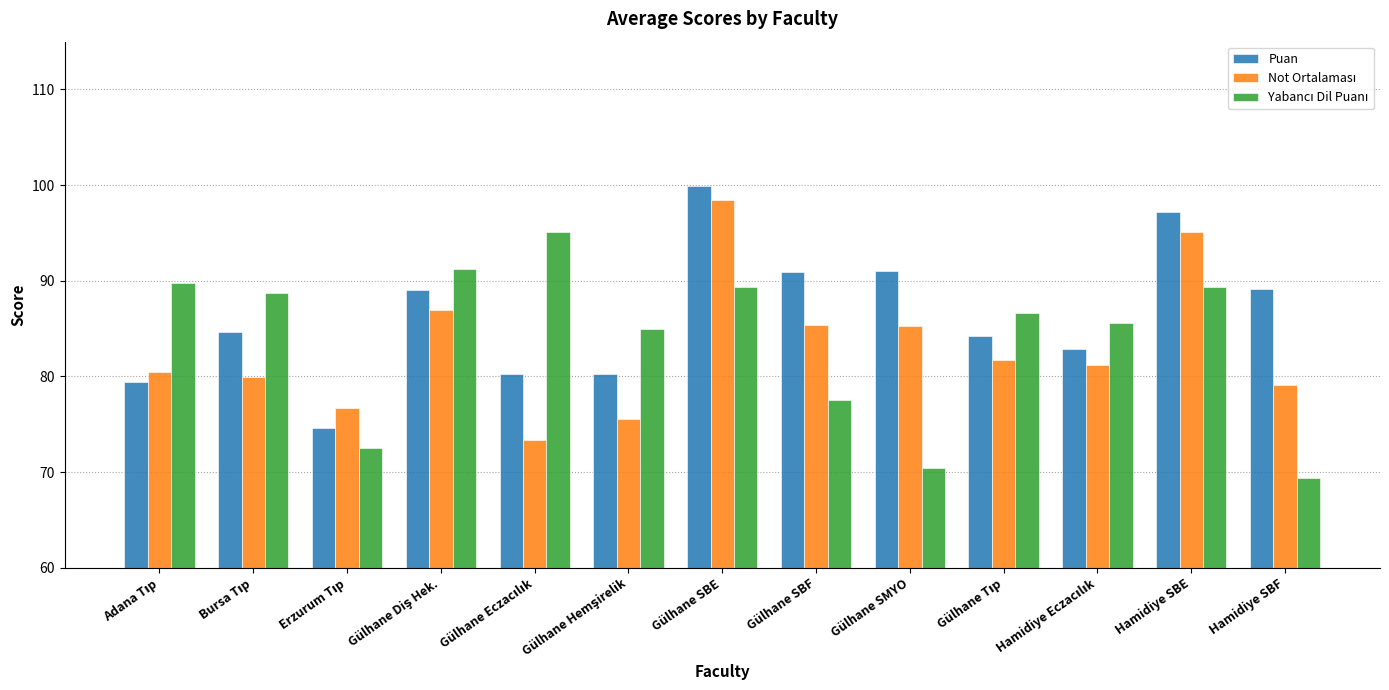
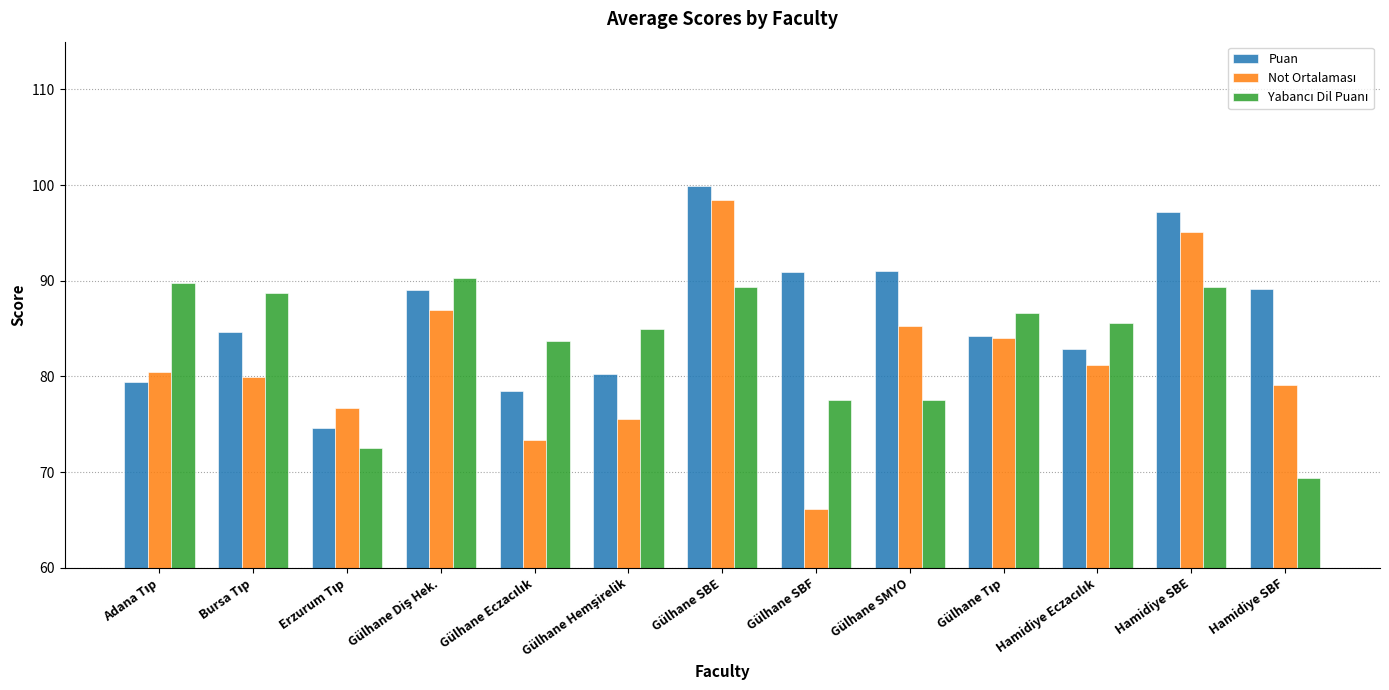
Yabancı Dil Puanı, Gülhane Diş Hek.: 91 -> 90
Puan, Gülhane Eczacılık: 80 -> 78
Yabancı Dil Puanı, Gülhane Eczacılık: 95 -> 84
Not Ortalaması, Gülhane SBF: 85 -> 66
Yabancı Dil Puanı, Gülhane SMYO: 70 -> 78
Not Ortalaması, Gülhane Tıp: 82 -> 84
